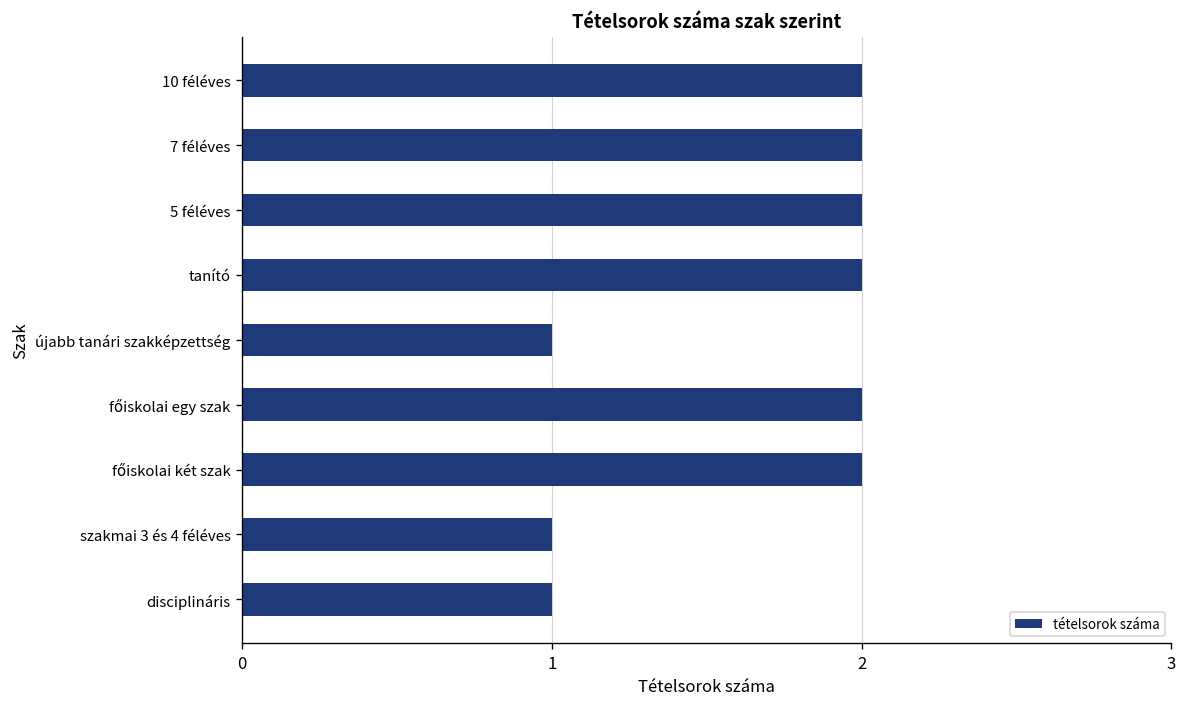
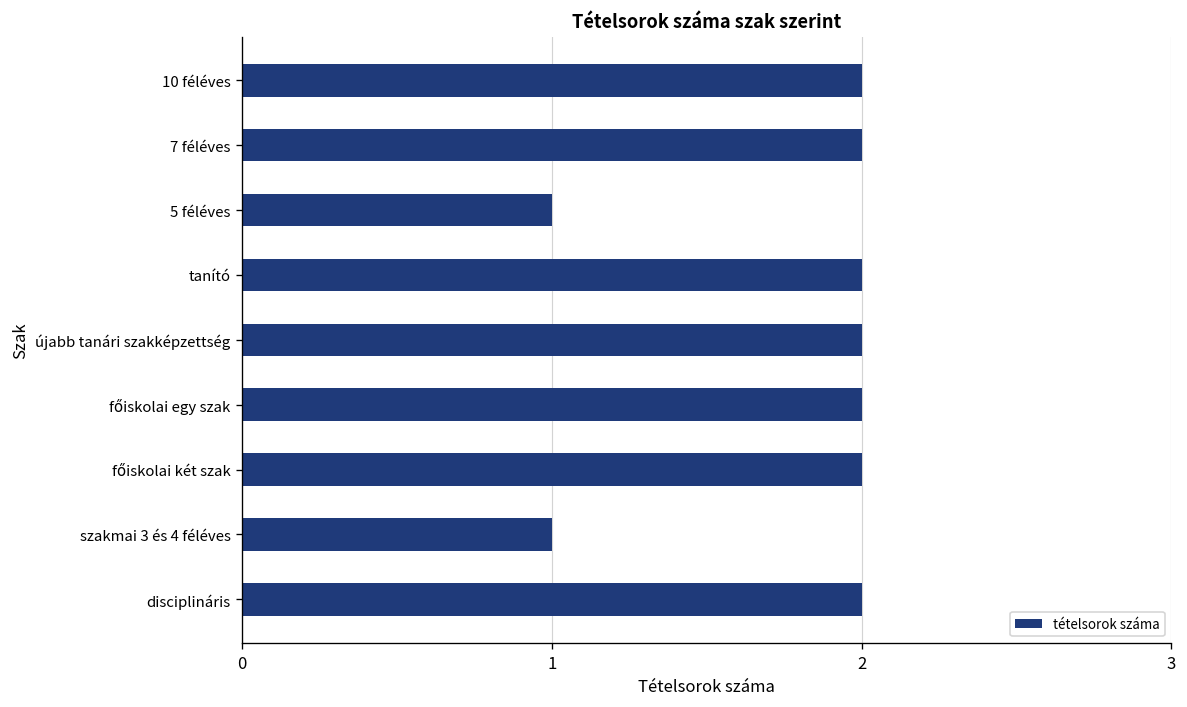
5 féléves: 2 -> 1
újabb tanári szakképzettség: 1 -> 2
disciplináris: 1 -> 2
